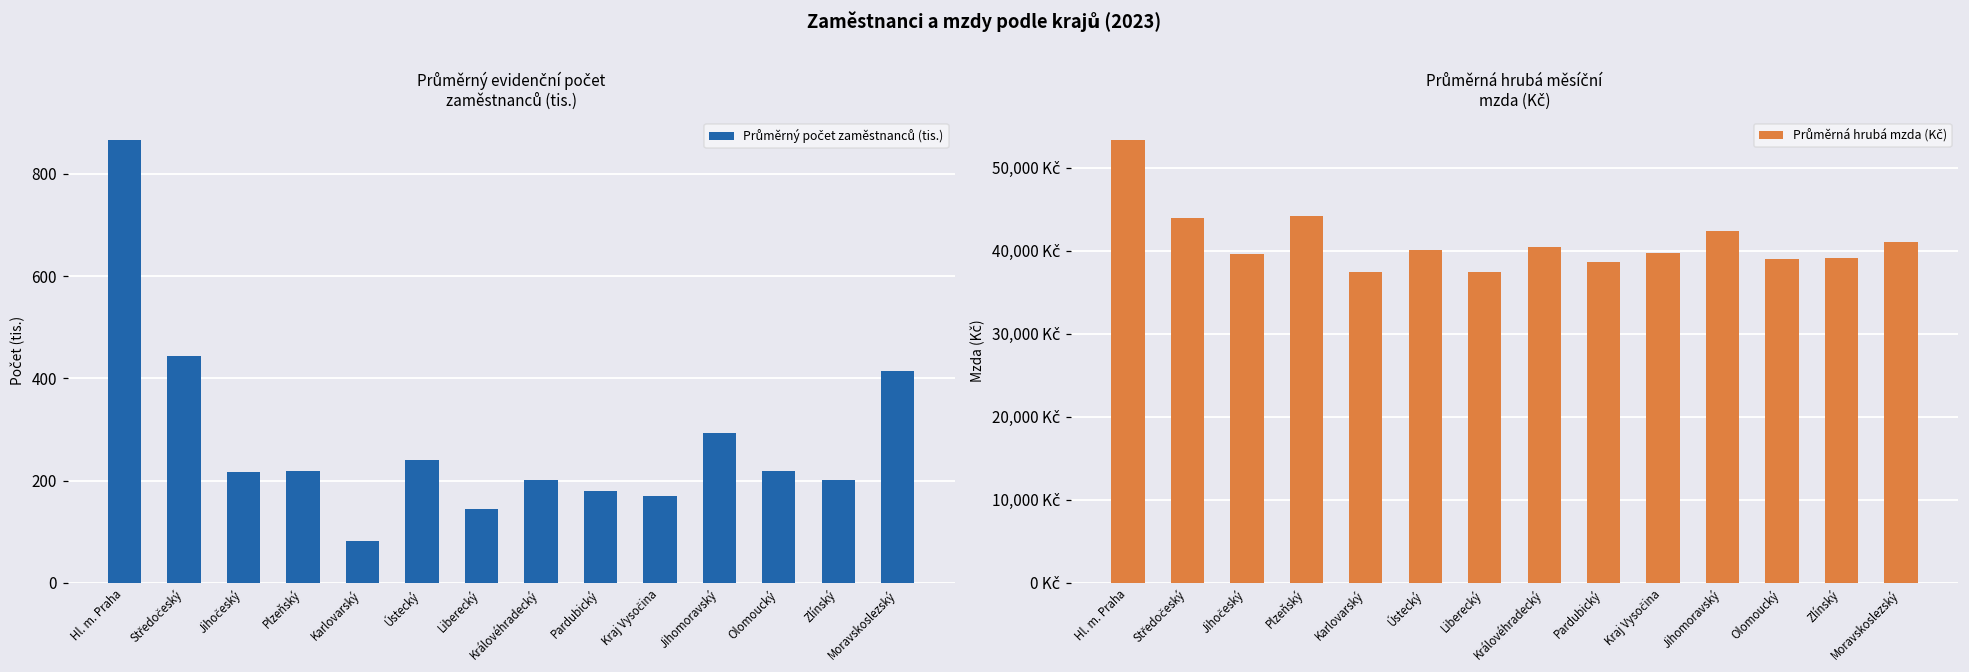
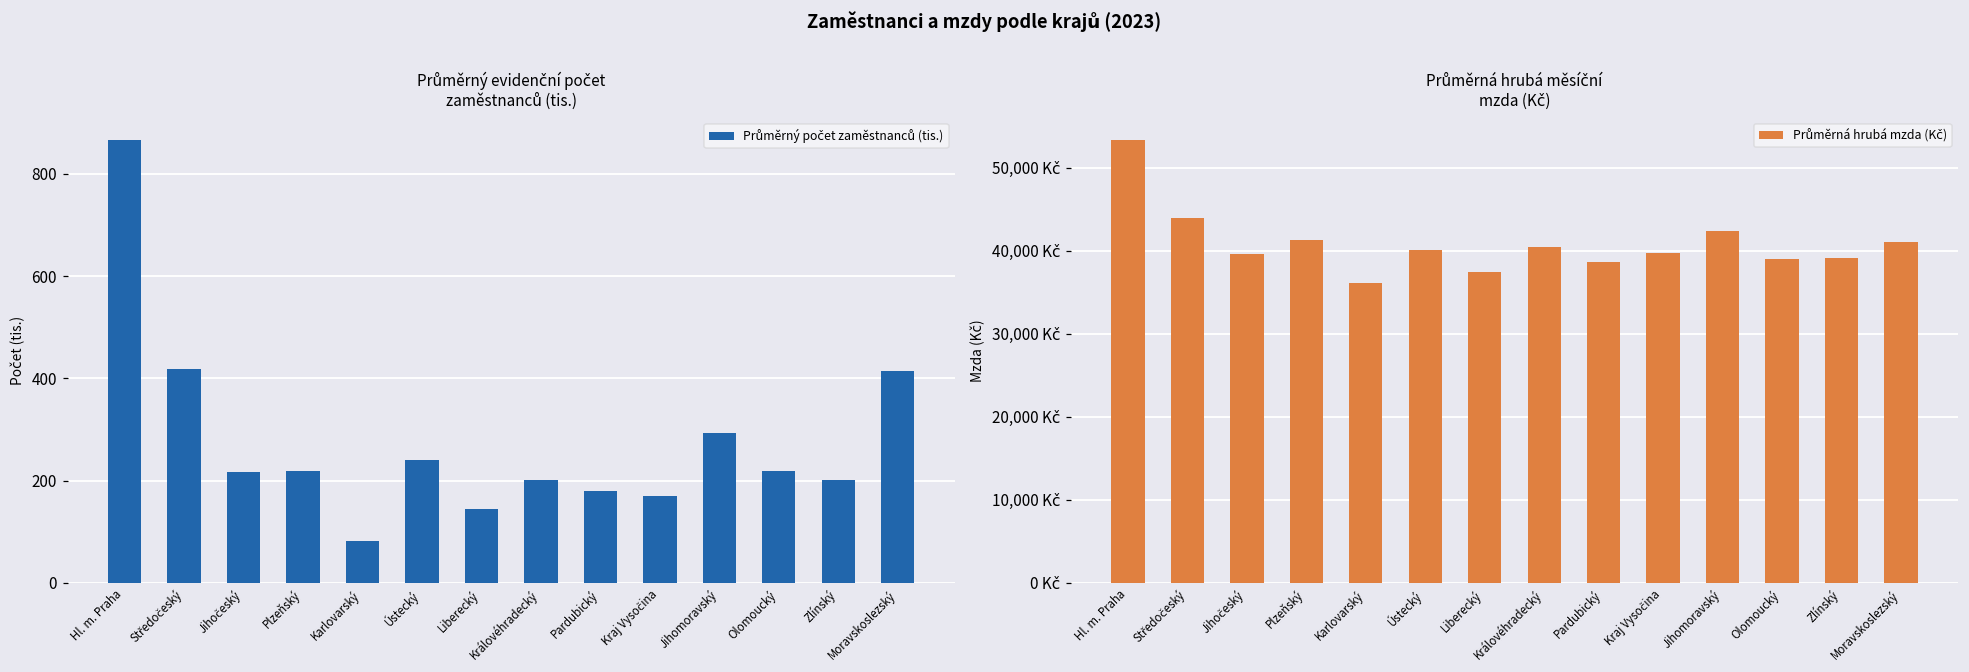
Průměrný evidenční počet zaměstnanců (tis.), Středočeský: 440 -> 420
Průměrná hrubá měsíční mzda (Kč), Plzeňský: 44,000 Kč -> 41,000 Kč
Průměrná hrubá měsíční mzda (Kč), Karlovarský: 37,000 Kč -> 36,000 Kč
